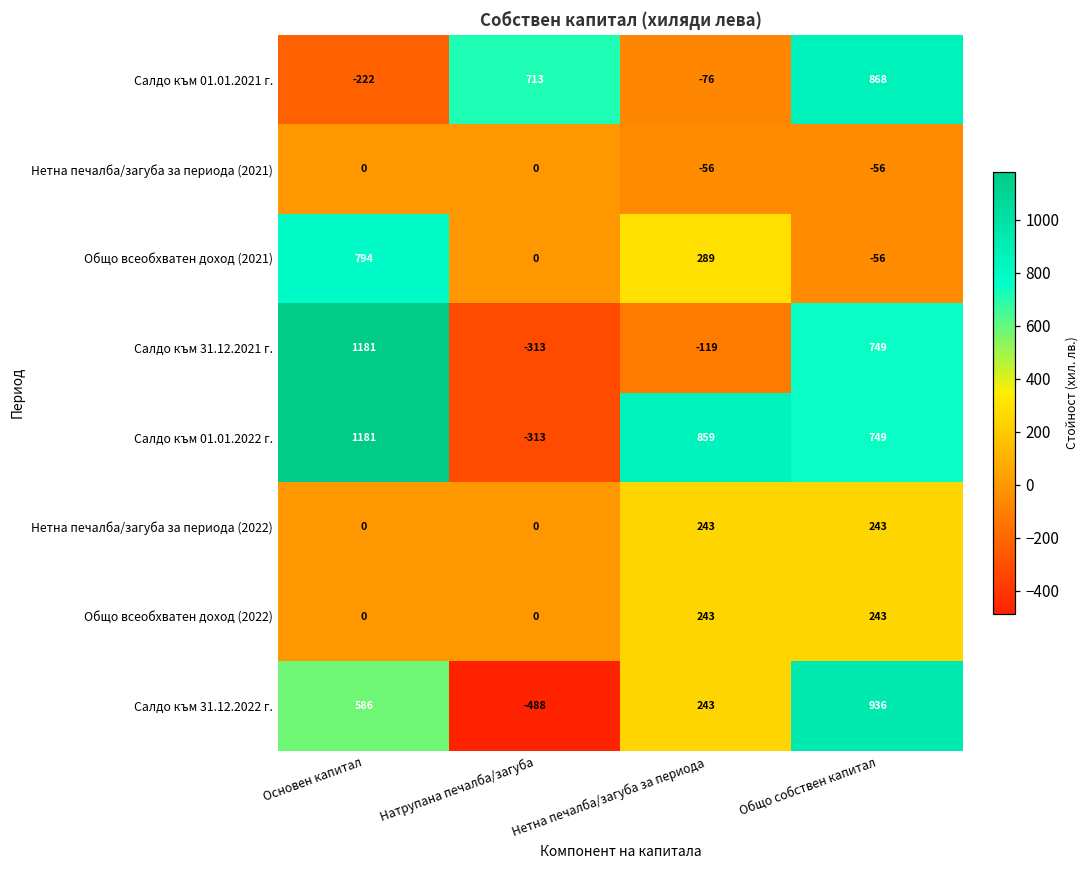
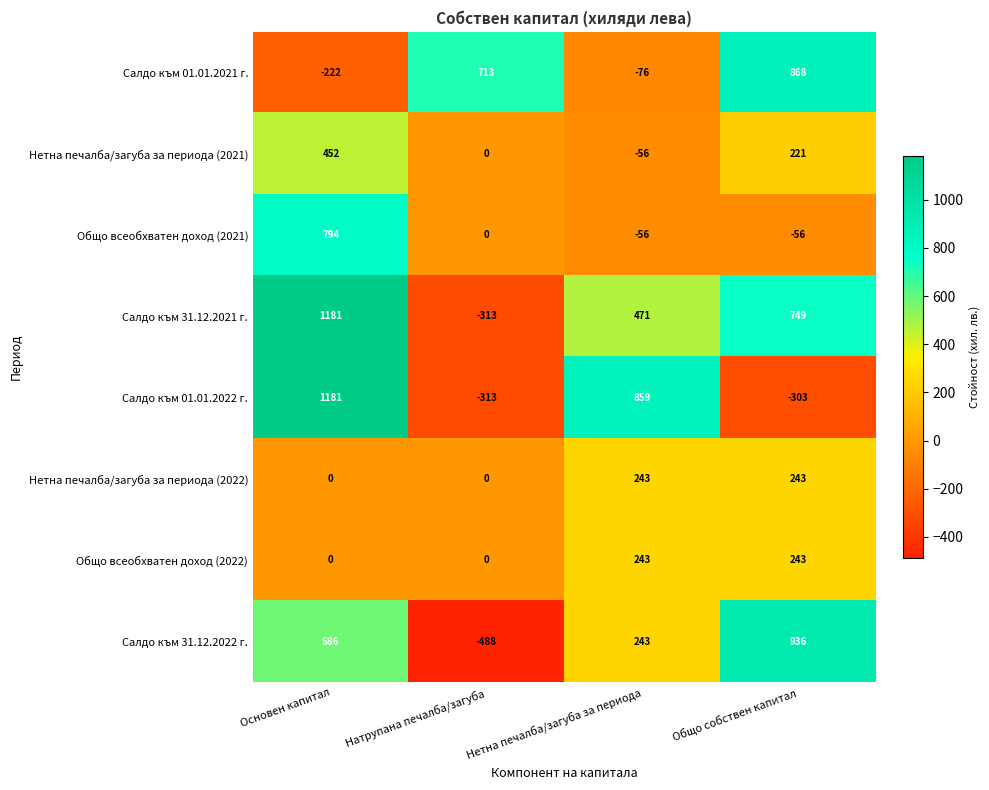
Нетна печалба/загуба за периода (2021), Основен капитал: 0 -> 452
Нетна печалба/загуба за периода (2021), Общо собствен капитал: -56 -> 221
Общо всеобхватен доход (2021), Нетна печалба/загуба за периода: 289 -> -56
Салдо към 31.12.2021 г., Нетна печалба/загуба за периода: -119 -> 471
Салдо към 01.01.2022 г., Общо собствен капитал: 749 -> -303
